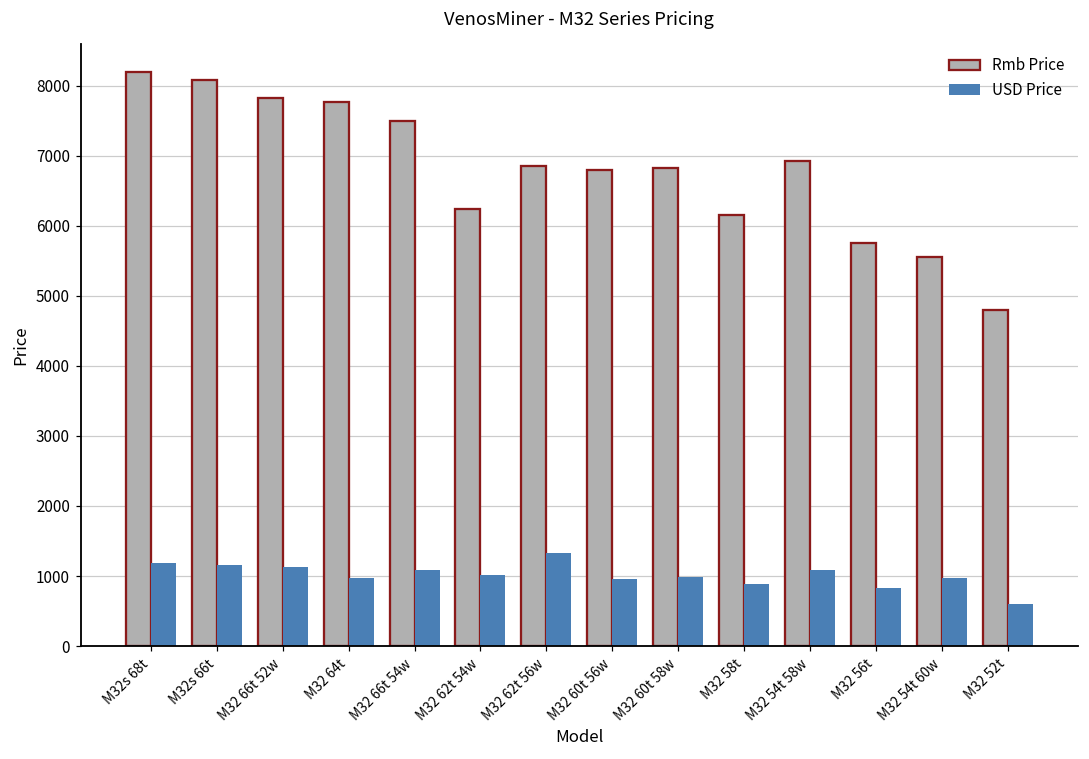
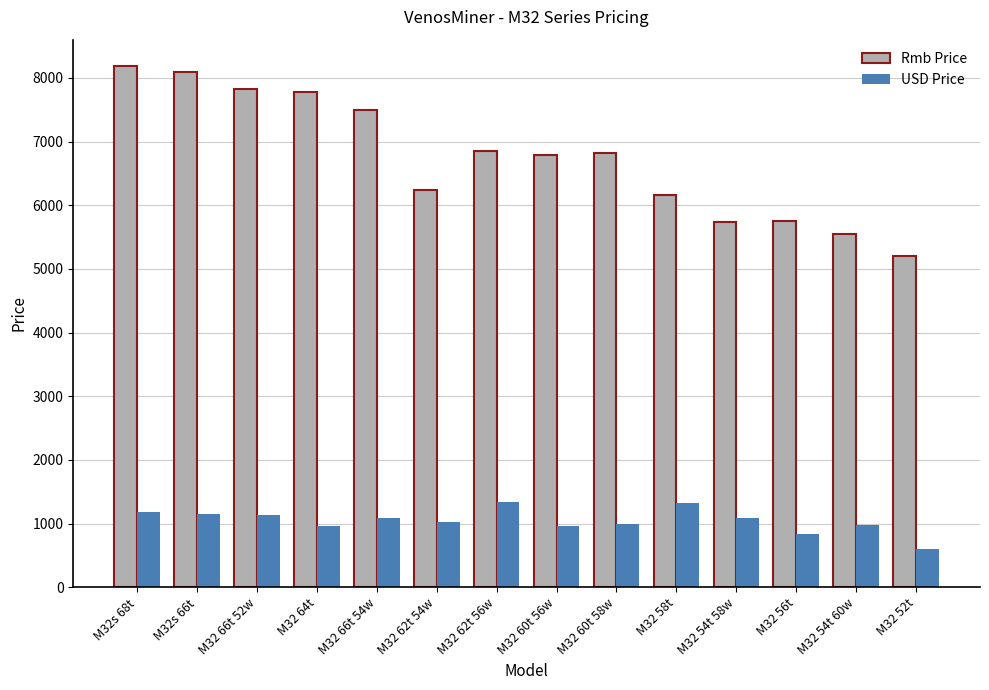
USD Price, M32 58t: 900 -> 1300
Rmb Price, M32 54t 58w: 6900 -> 5700
Rmb Price, M32 52t: 4800 -> 5200
